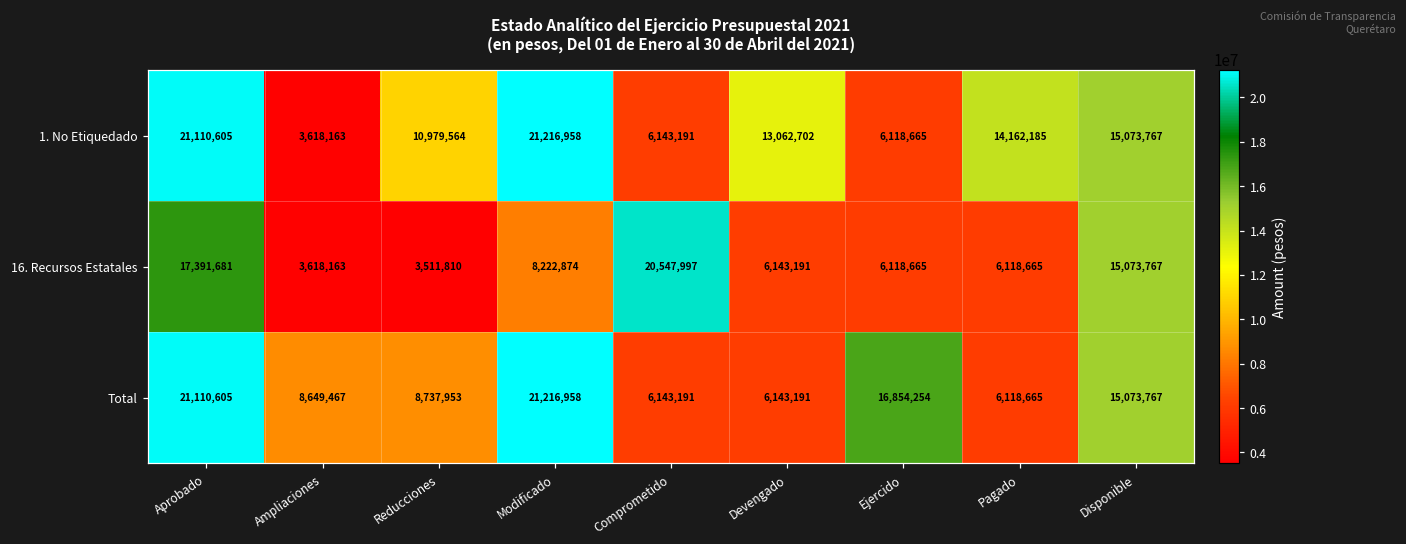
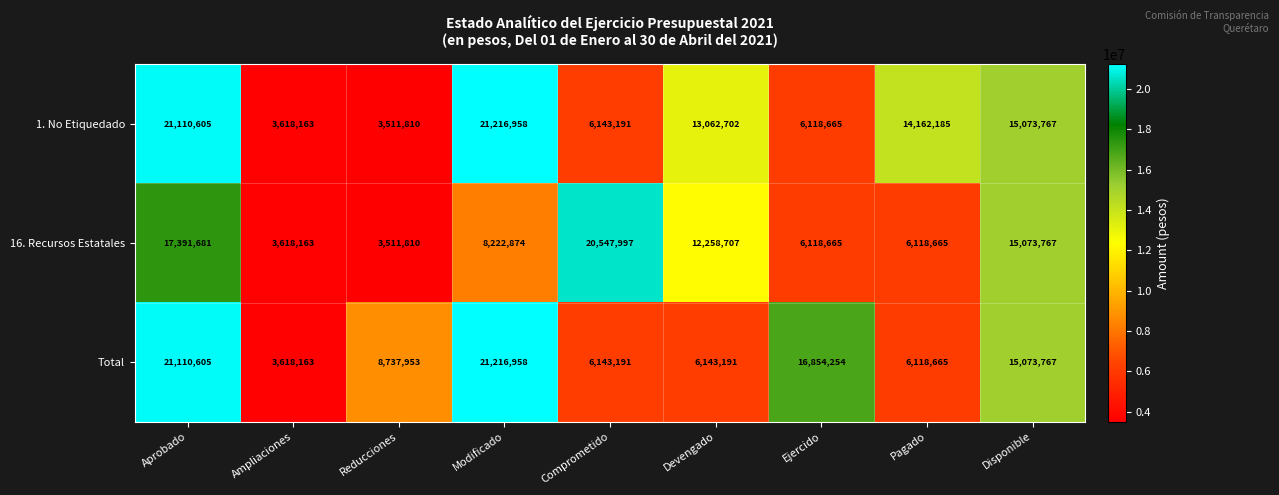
1. No Etiquedado, Reducciones: 10,979,564 -> 3,511,810
16. Recursos Estatales, Devengado: 6,143,191 -> 12,258,707
Total, Ampliaciones: 8,649,467 -> 3,618,163
